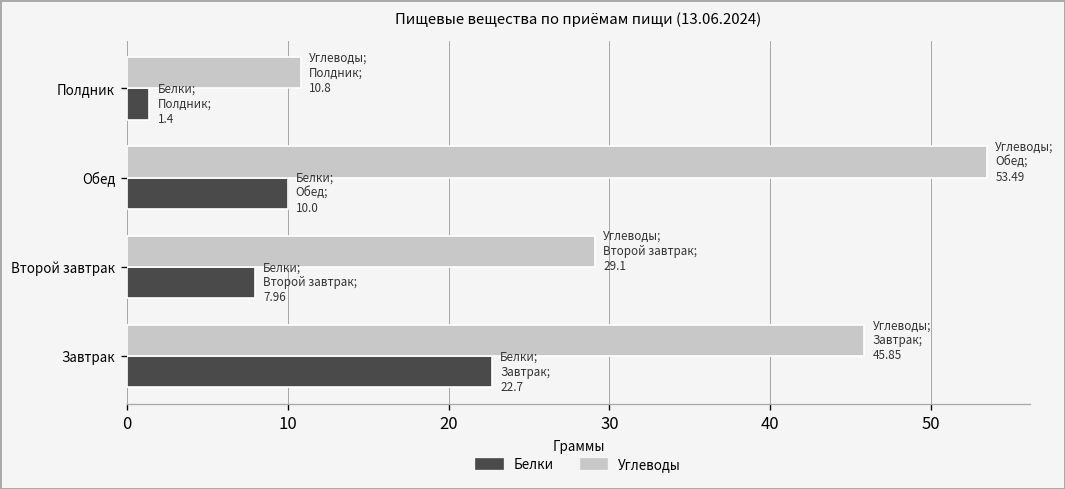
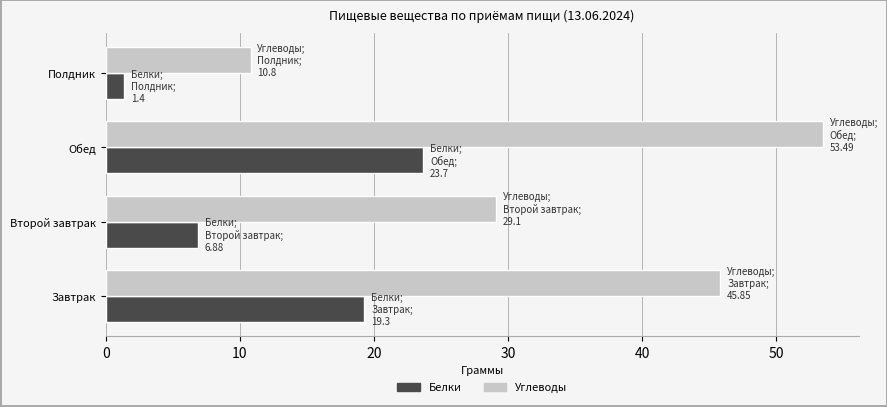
Белки, Обед: 10.0 -> 23.7
Белки, Второй завтрак: 7.96 -> 6.88
Белки, Завтрак: 22.7 -> 19.3
